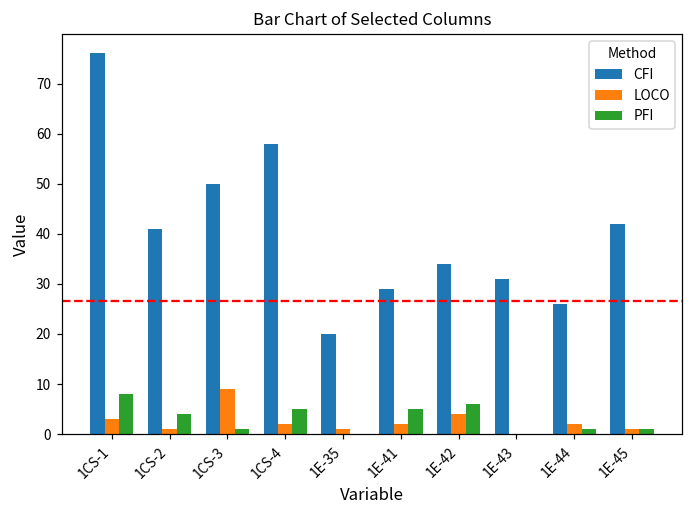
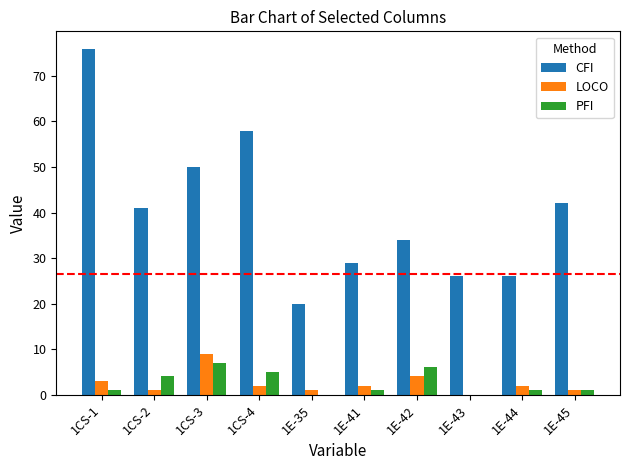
PFI, 1CS-1: 8 -> 1
PFI, 1CS-3: 1 -> 7
PFI, 1E-41: 5 -> 1
CFI, 1E-43: 31 -> 26
